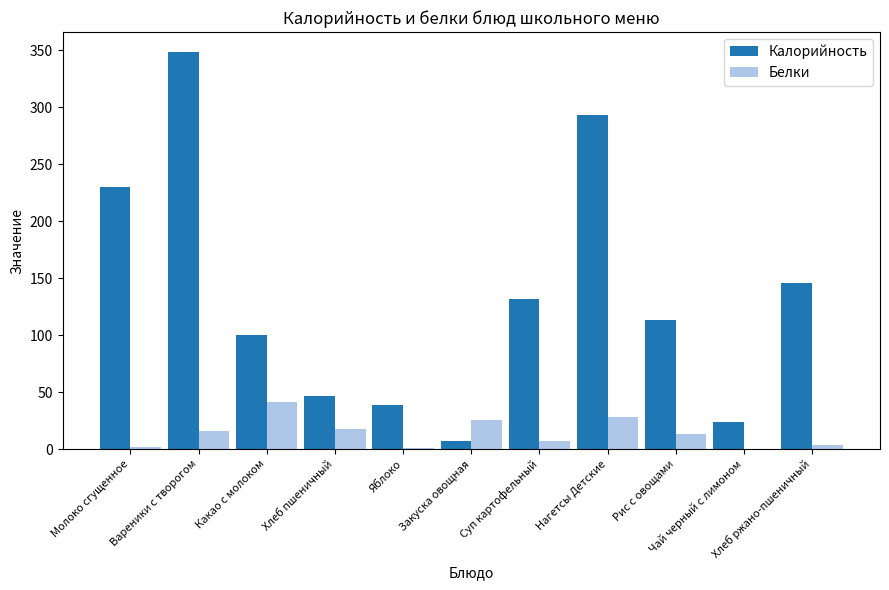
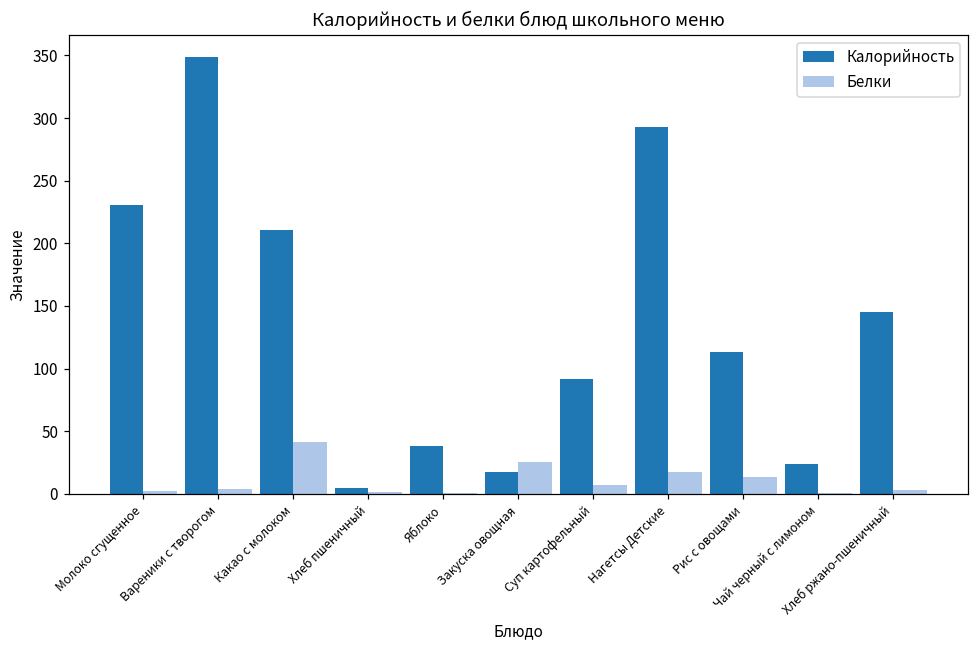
Белки, Вареники с творогом: 16 -> 4
Калорийность, Какао с молоком: 100 -> 211
Калорийность, Хлеб пшеничный: 47 -> 5
Белки, Хлеб пшеничный: 18 -> 2
Калорийность, Закуска овощная: 7 -> 17
Калорийность, Суп картофельный: 132 -> 92
Белки, Нагетсы Детские: 28 -> 18
